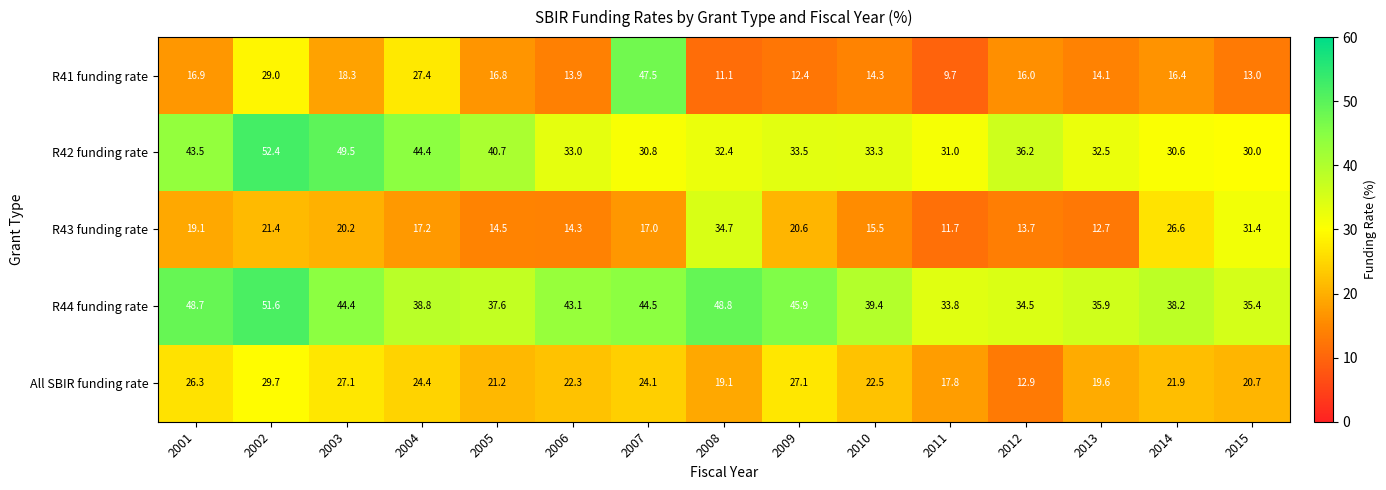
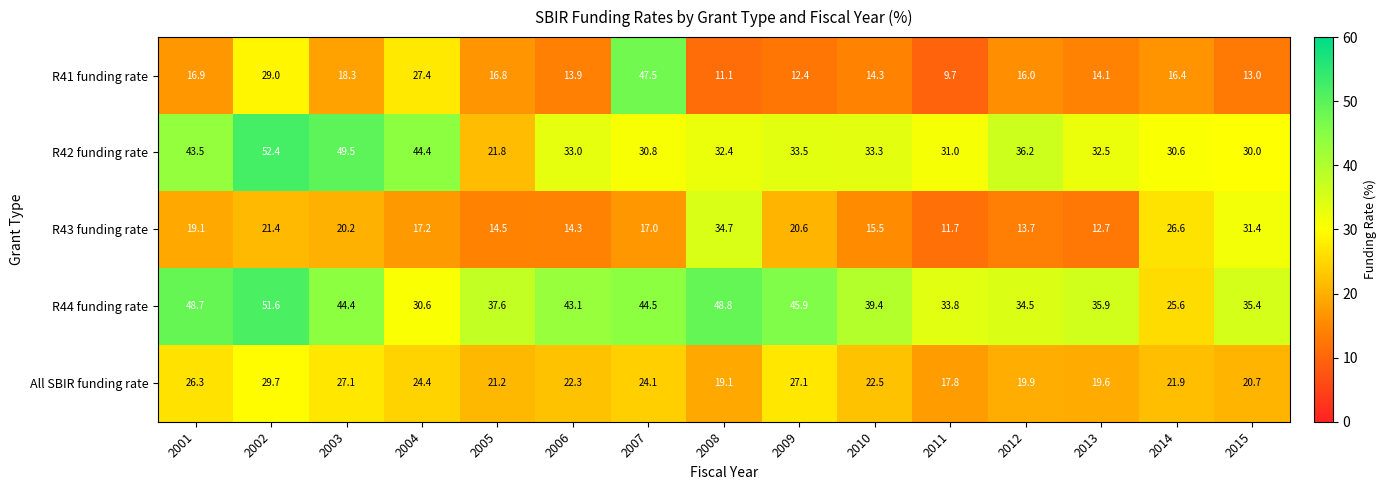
R42 funding rate, 2005: 40.7 -> 21.8
R44 funding rate, 2004: 38.8 -> 30.6
R44 funding rate, 2014: 38.2 -> 25.6
All SBIR funding rate, 2012: 12.9 -> 19.9
